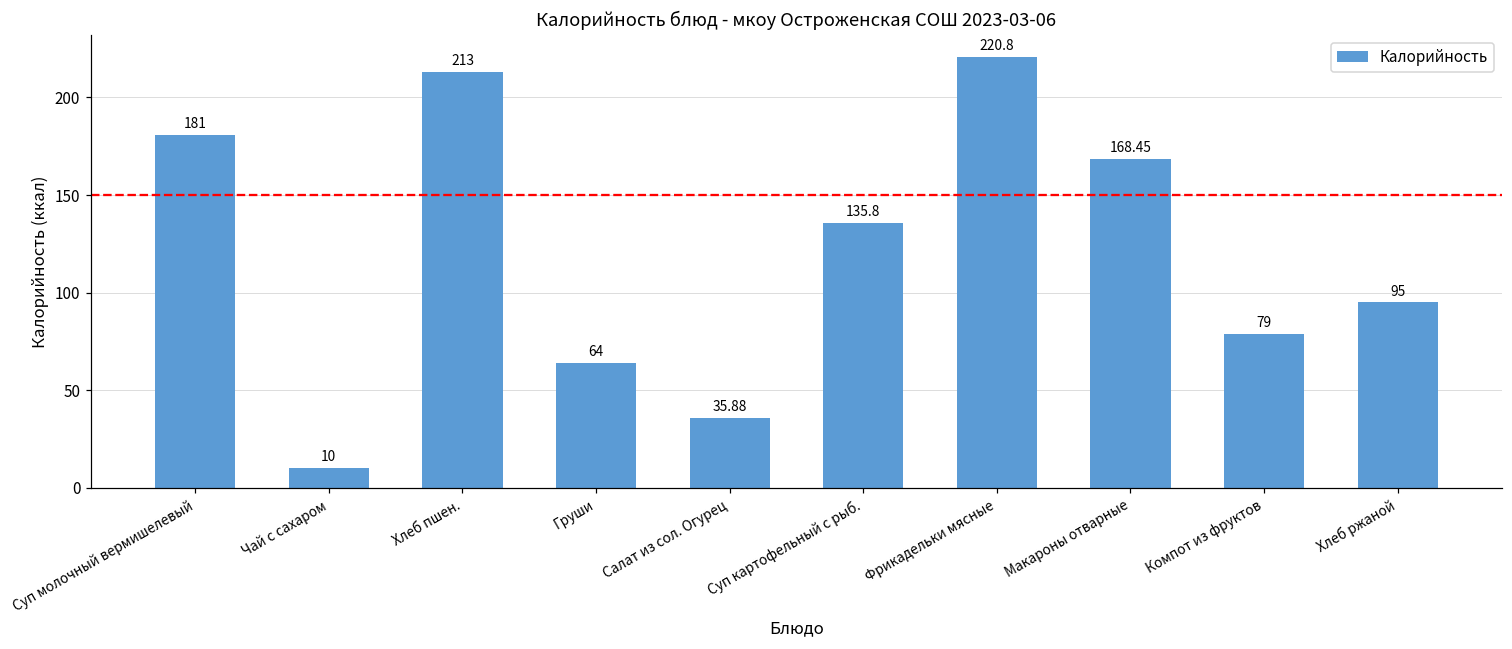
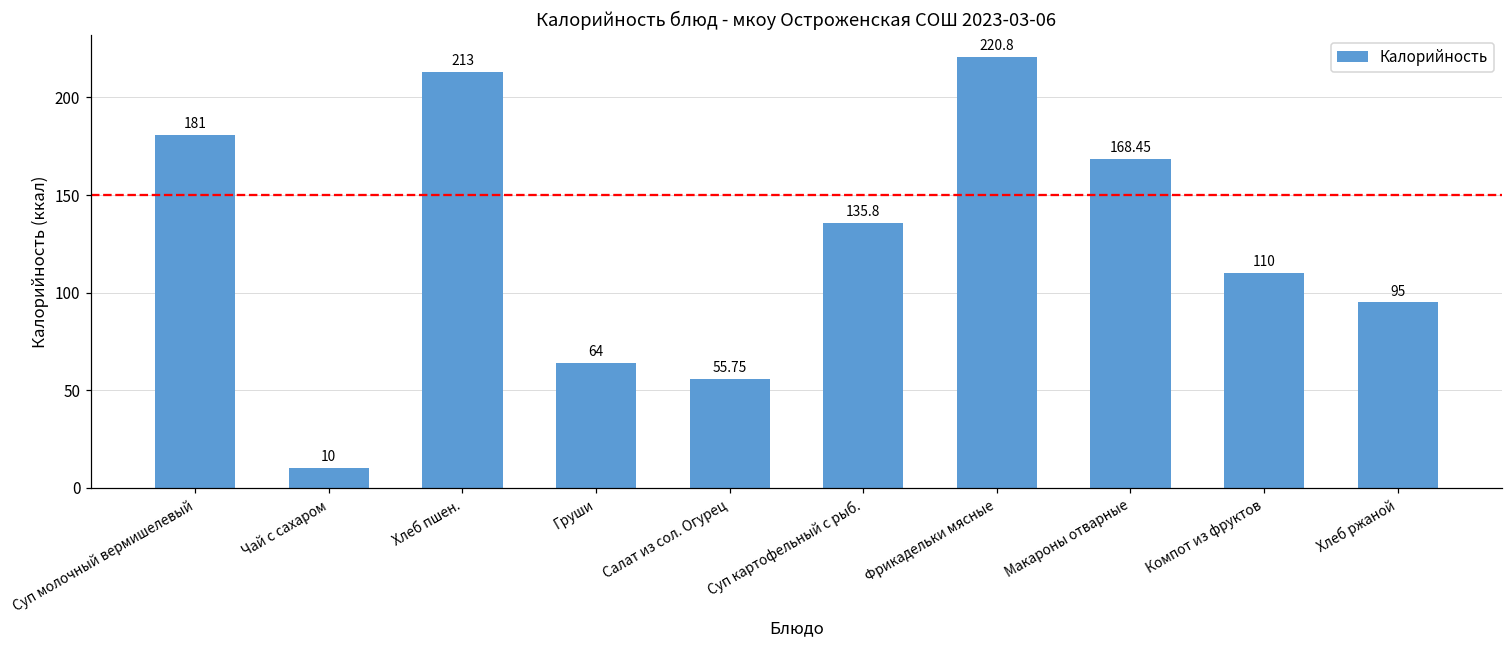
Салат из сол. Огурец: 35.88 -> 55.75
Компот из фруктов: 79 -> 110
